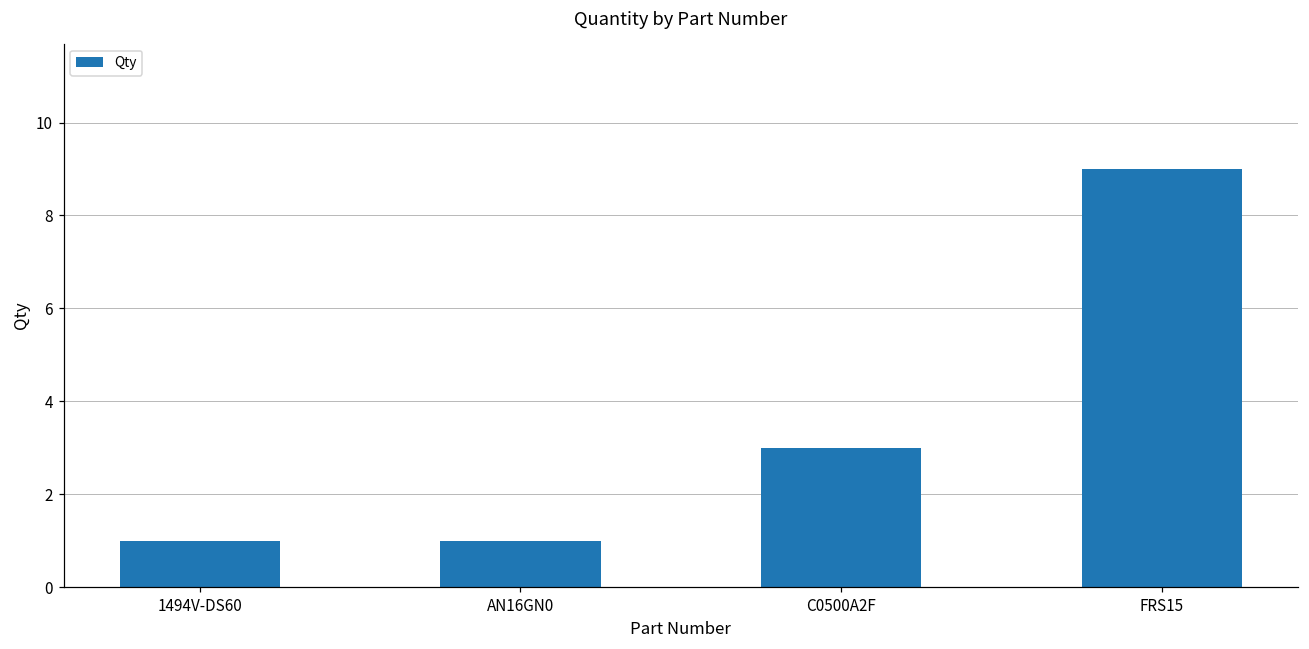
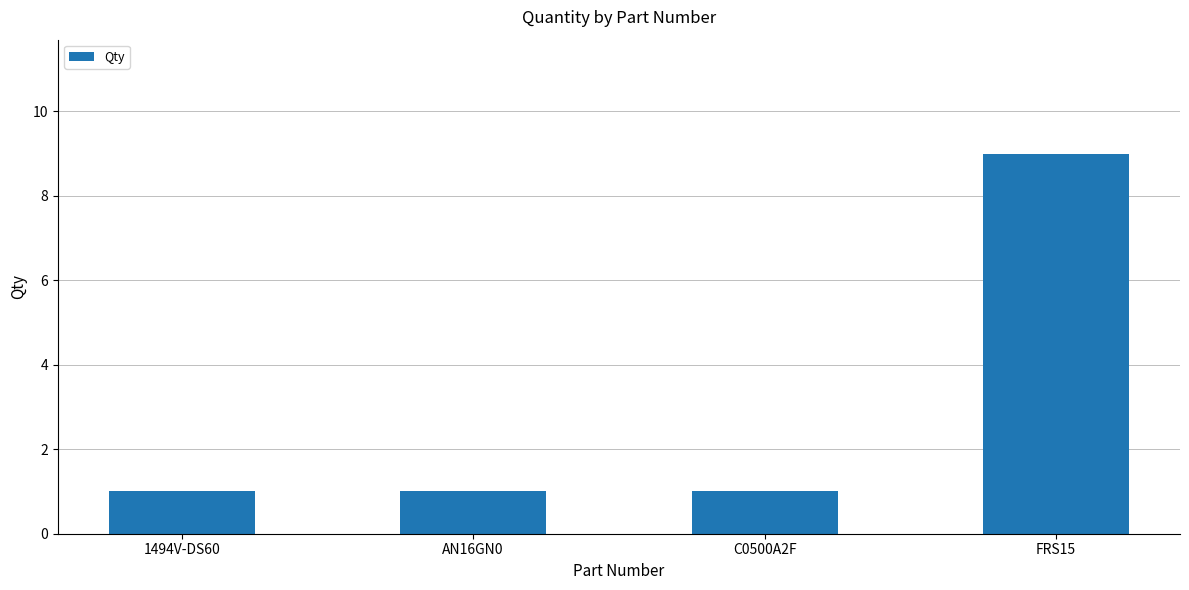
C0500A2F: 3 -> 1
